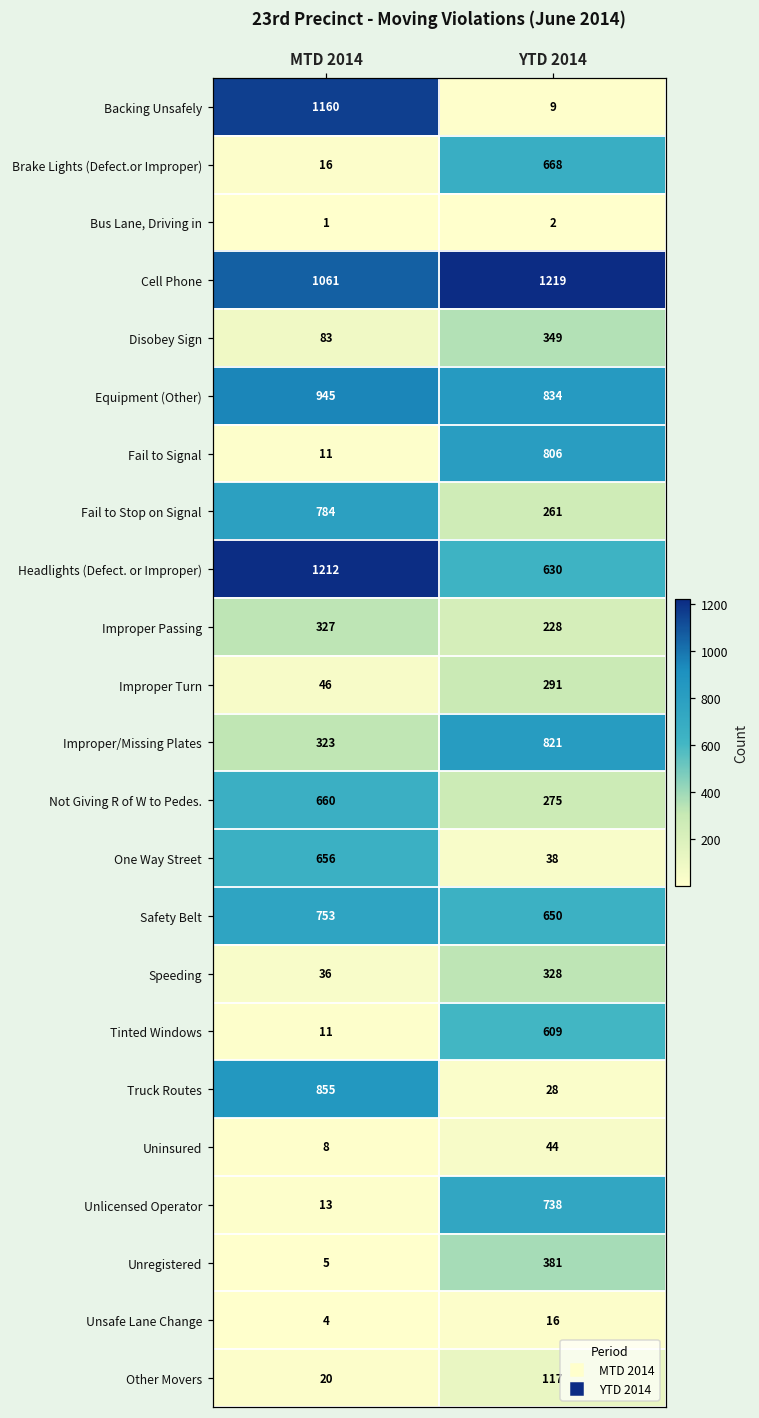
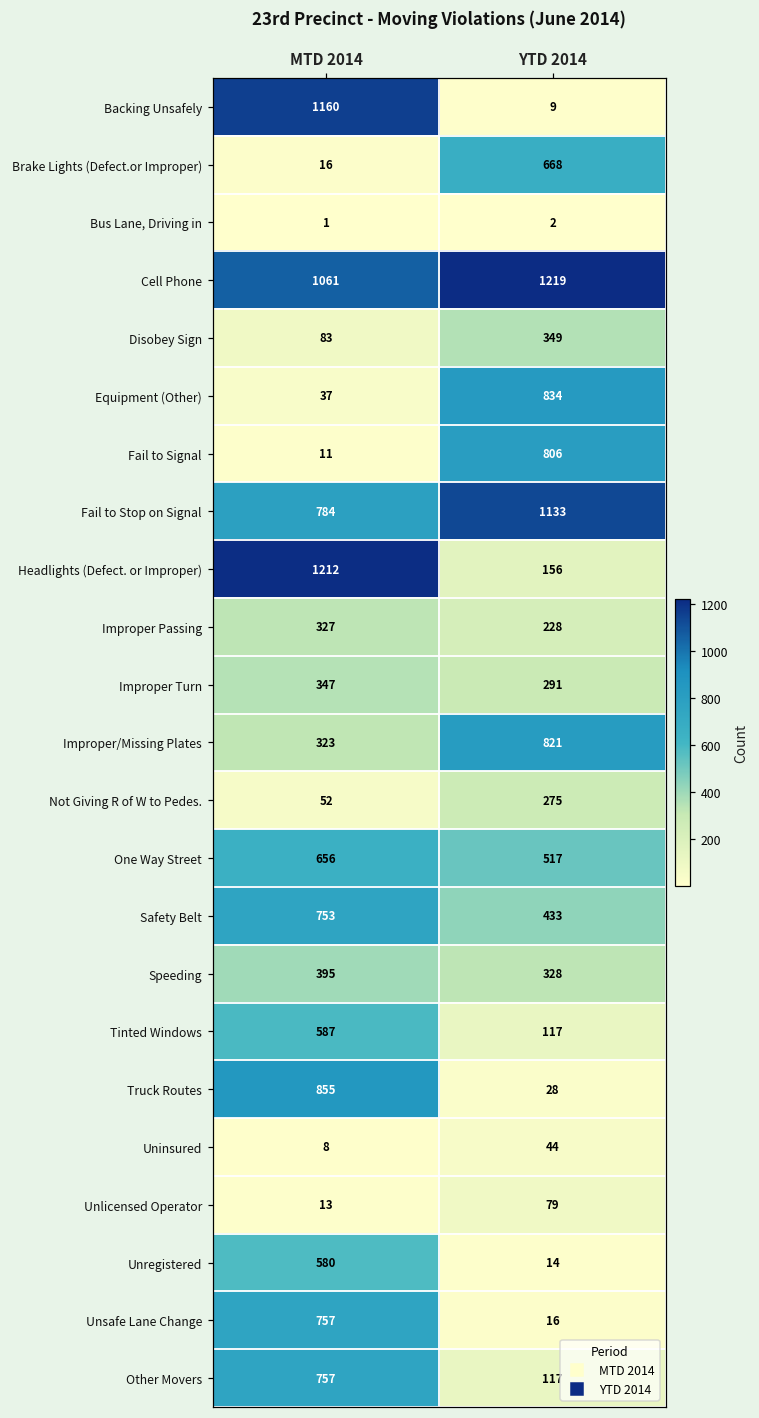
Equipment (Other), MTD 2014: 945 -> 37
Fail to Stop on Signal, YTD 2014: 261 -> 1133
Headlights (Defect. or Improper), YTD 2014: 630 -> 156
Improper Turn, MTD 2014: 46 -> 347
Not Giving R of W to Pedes., MTD 2014: 660 -> 52
One Way Street, YTD 2014: 38 -> 517
Safety Belt, YTD 2014: 650 -> 433
Speeding, MTD 2014: 36 -> 395
Tinted Windows, MTD 2014: 11 -> 587
Tinted Windows, YTD 2014: 609 -> 117
Unlicensed Operator, YTD 2014: 738 -> 79
Unregistered, MTD 2014: 5 -> 580
Unregistered, YTD 2014: 381 -> 14
Unsafe Lane Change, MTD 2014: 4 -> 757
Other Movers, MTD 2014: 20 -> 757
